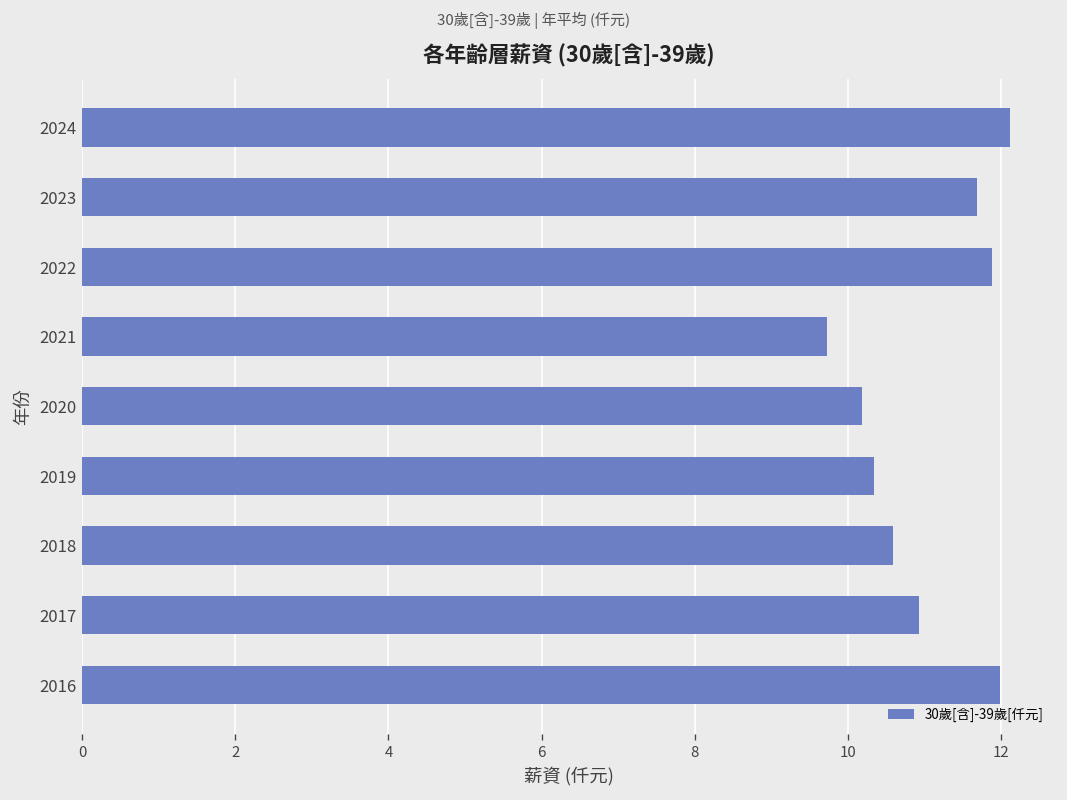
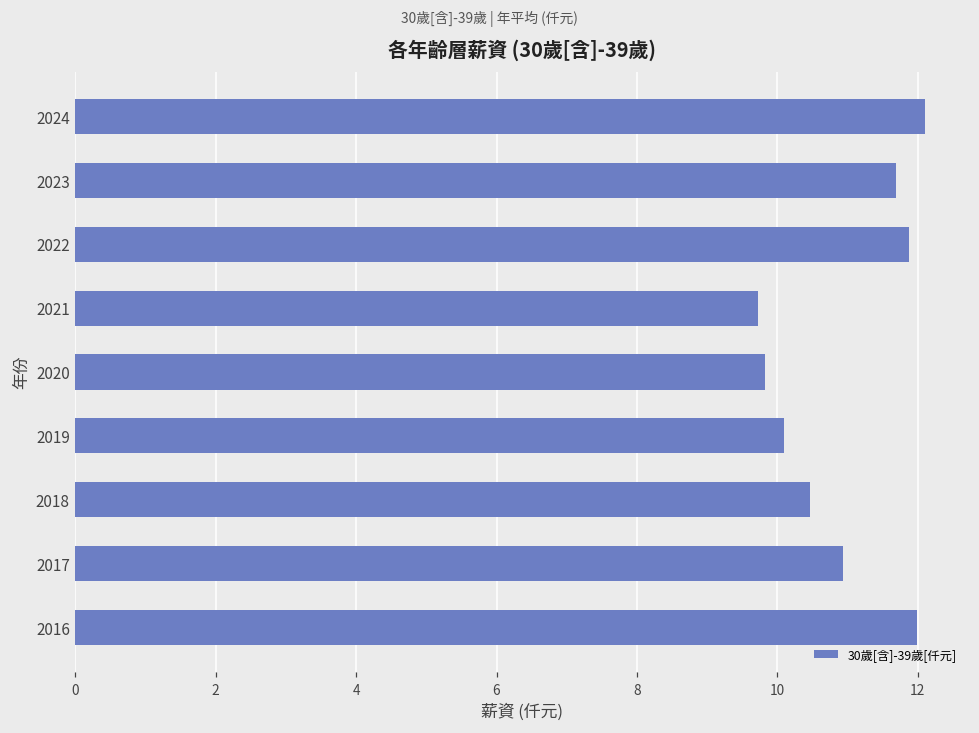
2020: 10.2 -> 9.8
2019: 10.3 -> 10.1
2018: 10.6 -> 10.5
